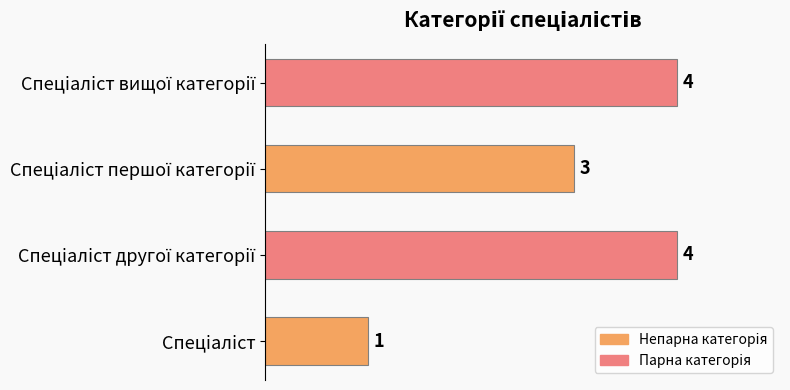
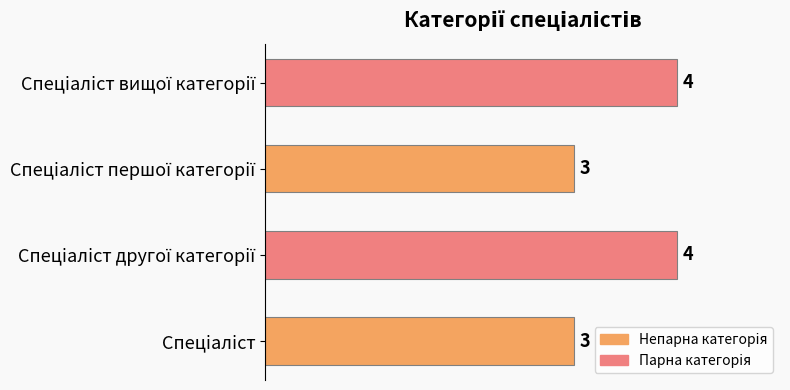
Спеціаліст: 1 -> 3
